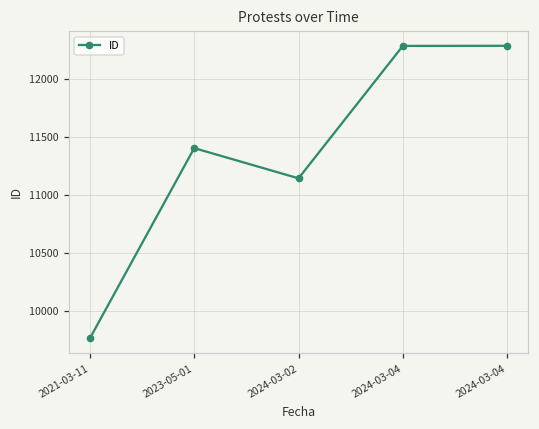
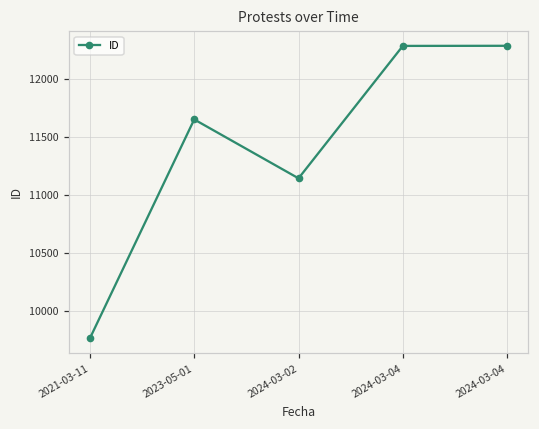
2023-05-01: 11400 -> 11650
